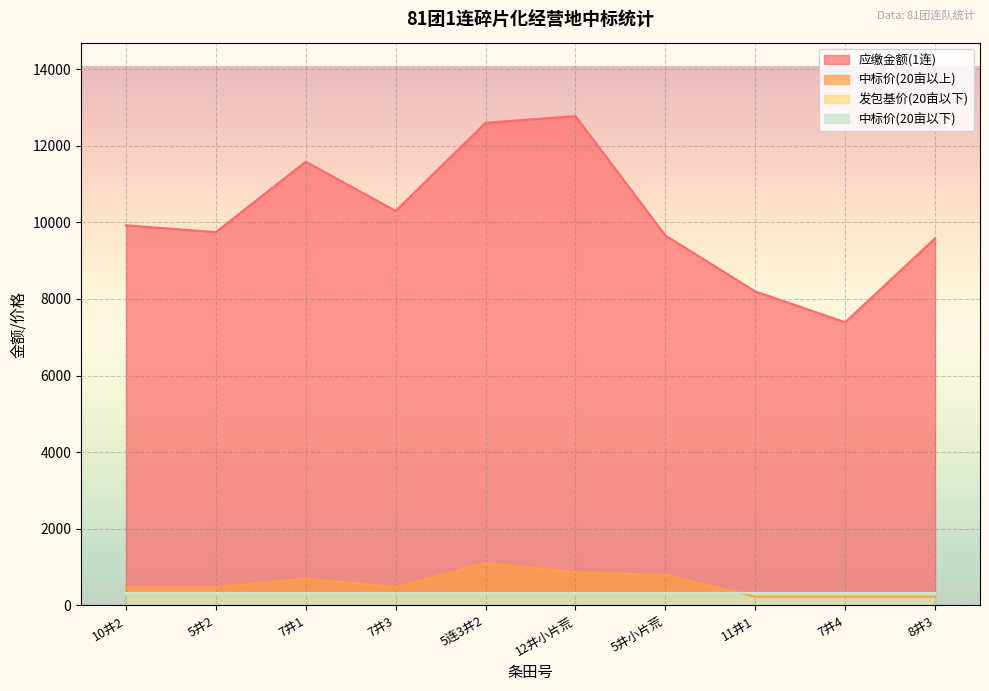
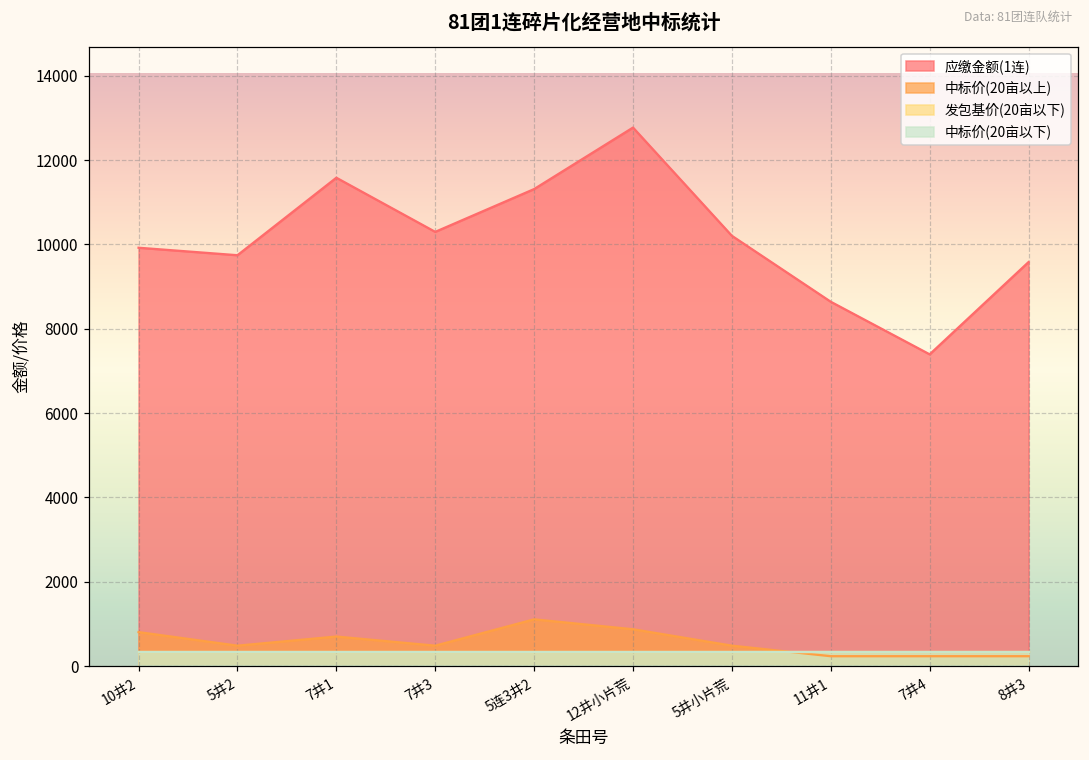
中标价(20亩以上), 10井2: 500 -> 800
应缴金额(1连), 5连3井2: 12600 -> 11300
应缴金额(1连), 5井小片荒: 9700 -> 10200
中标价(20亩以上), 5井小片荒: 800 -> 500
应缴金额(1连), 11井1: 8200 -> 8600
